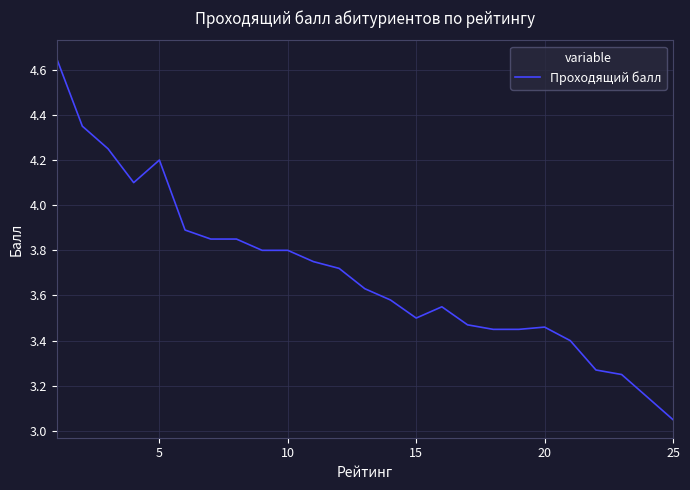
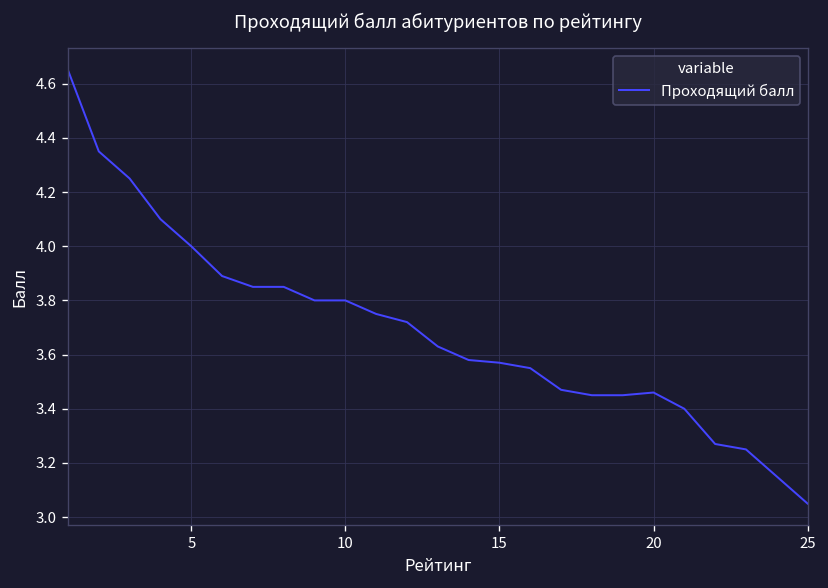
5: 4.2 -> 4.0
15: 3.50 -> 3.57
